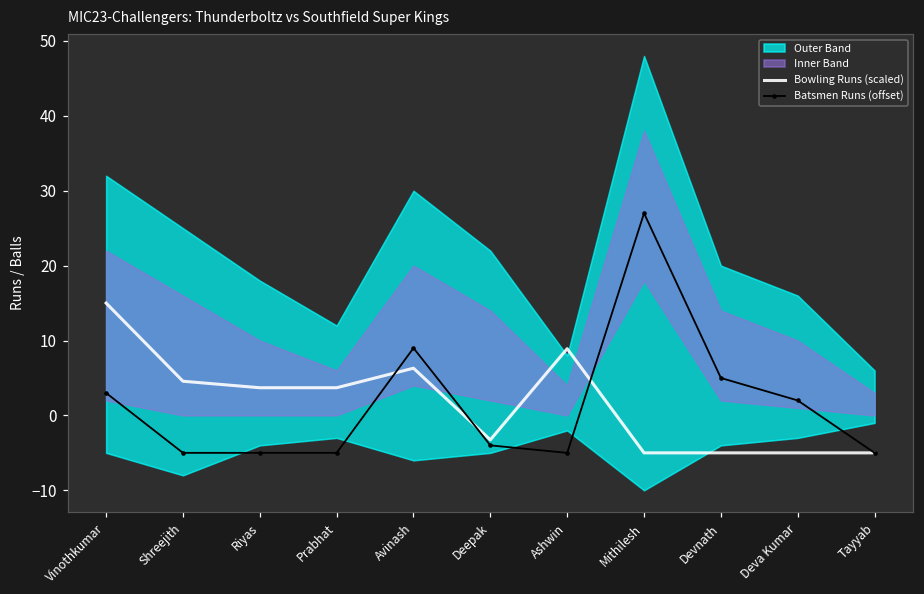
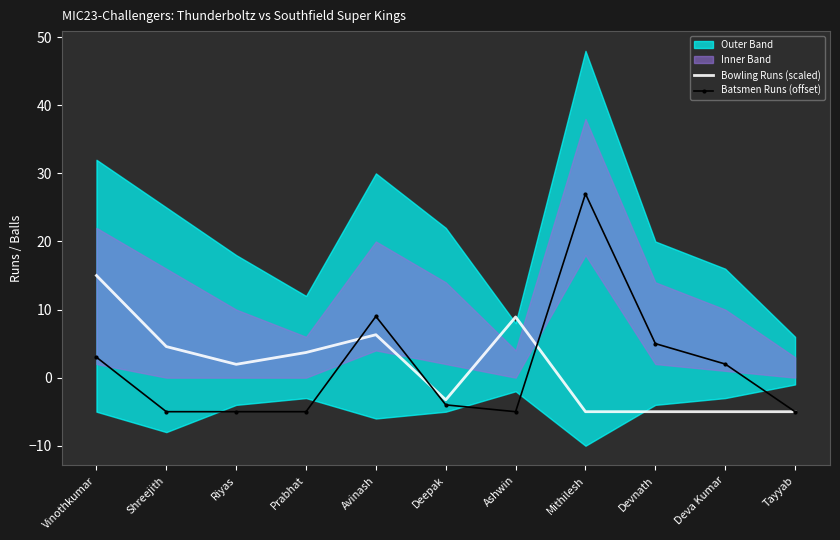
Bowling Runs (scaled), Riyas: 4 -> 2
